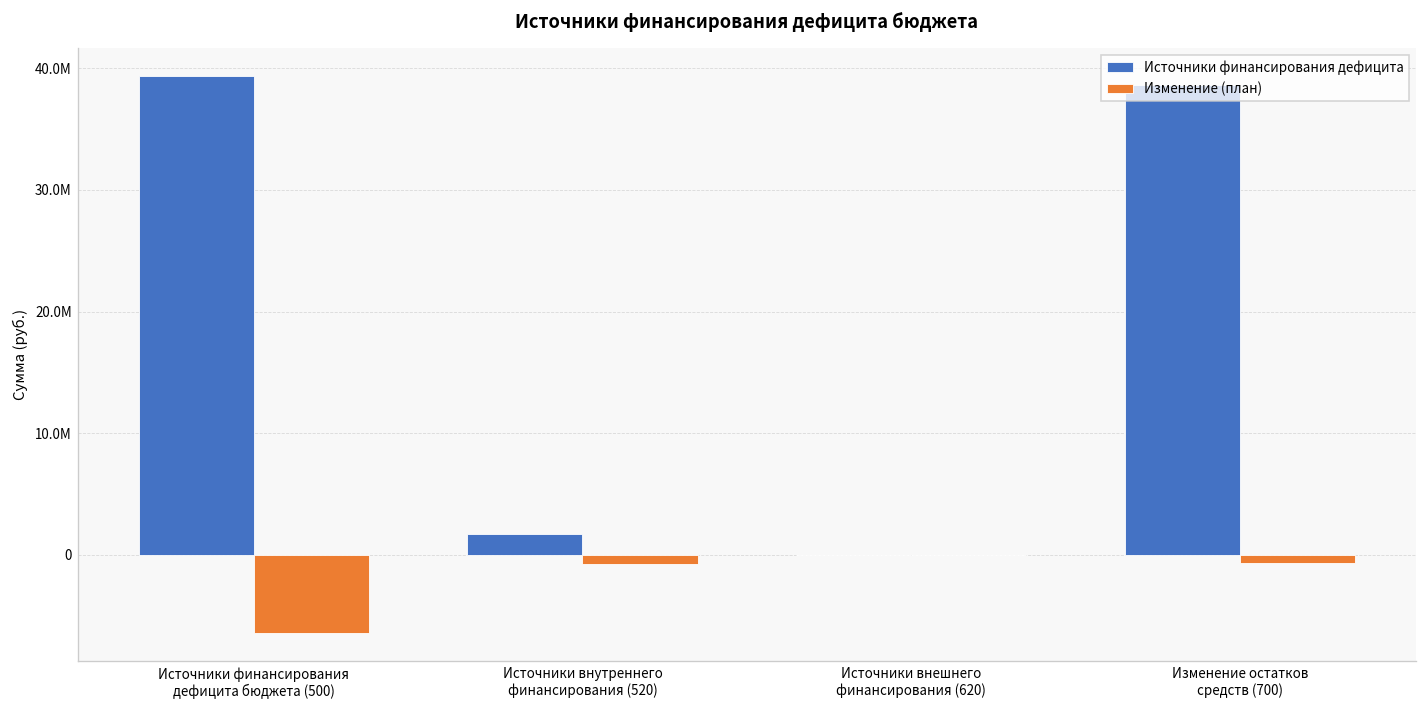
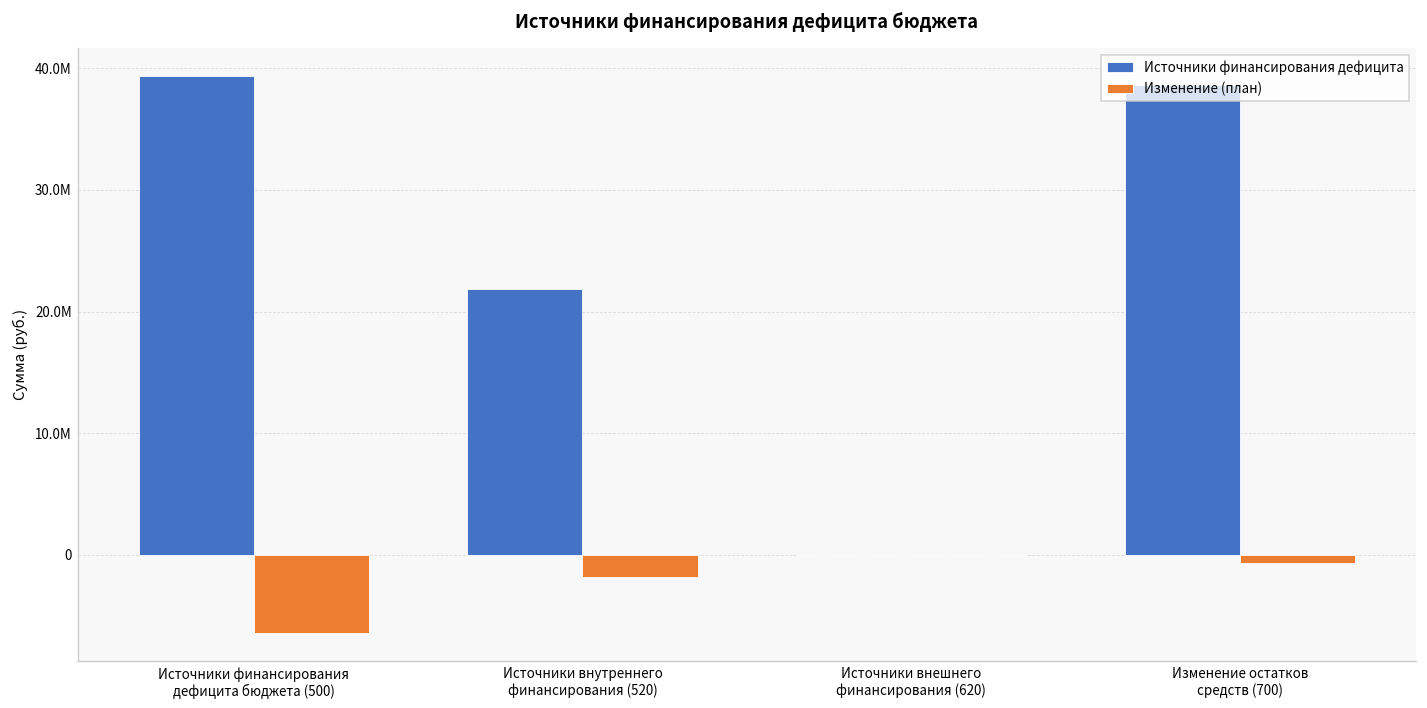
Источники финансирования дефицита, Источники внутреннего финансирования (520): 1700000 -> 21900000
Изменение (план), Источники внутреннего финансирования (520): -800000 -> -1800000
